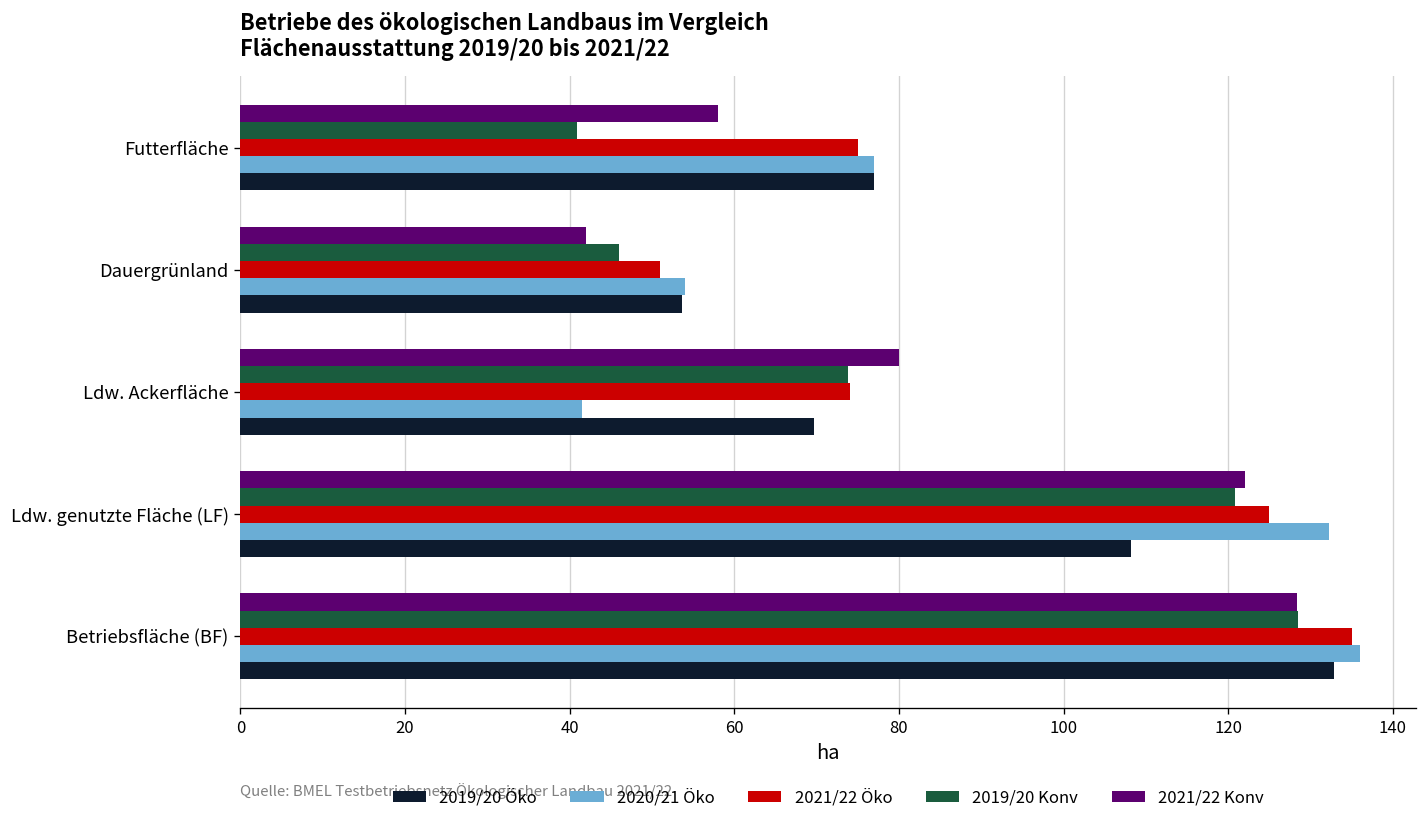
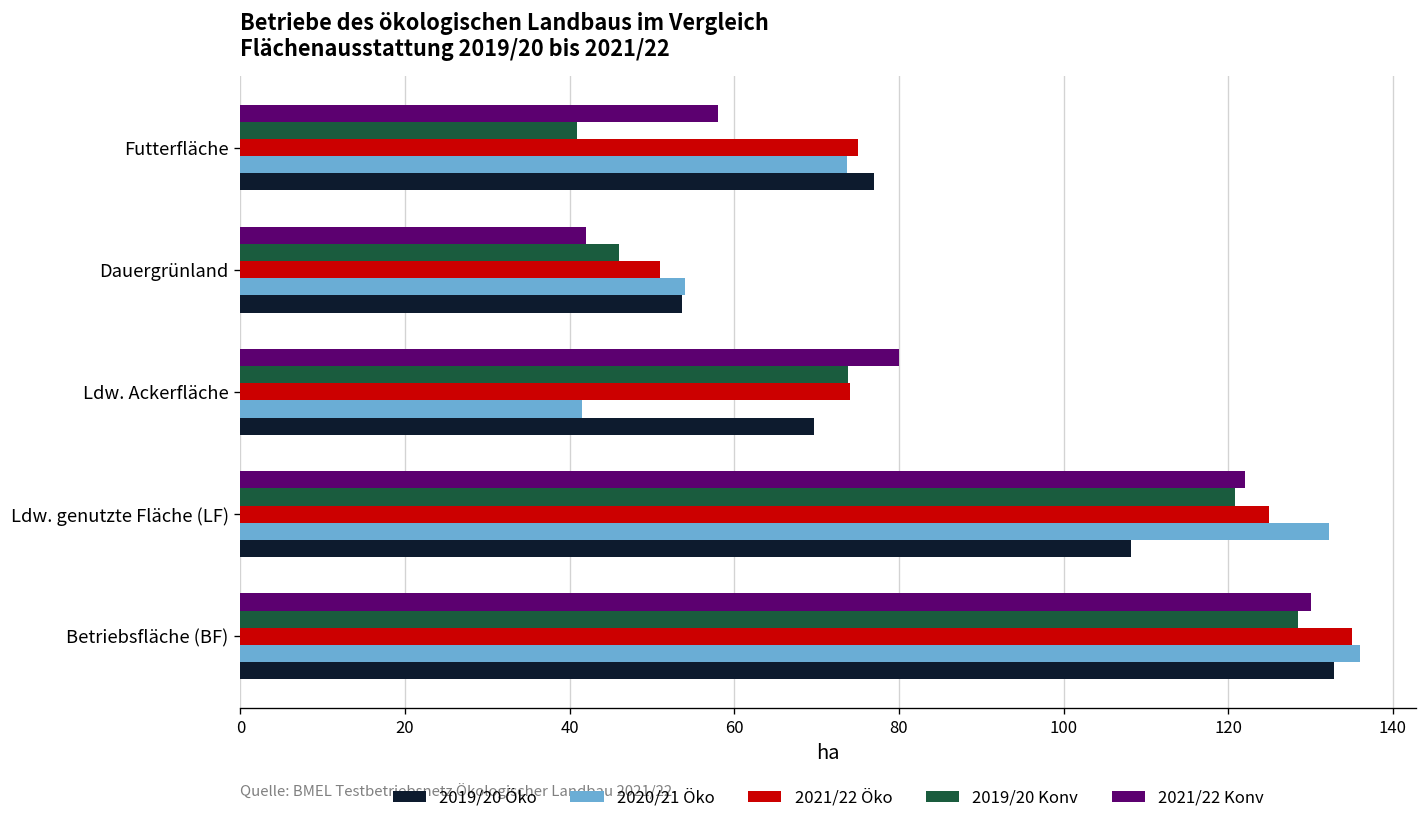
2020/21 Öko, Futterfläche: 77 -> 74
2021/22 Konv, Betriebsfläche (BF): 128 -> 130
